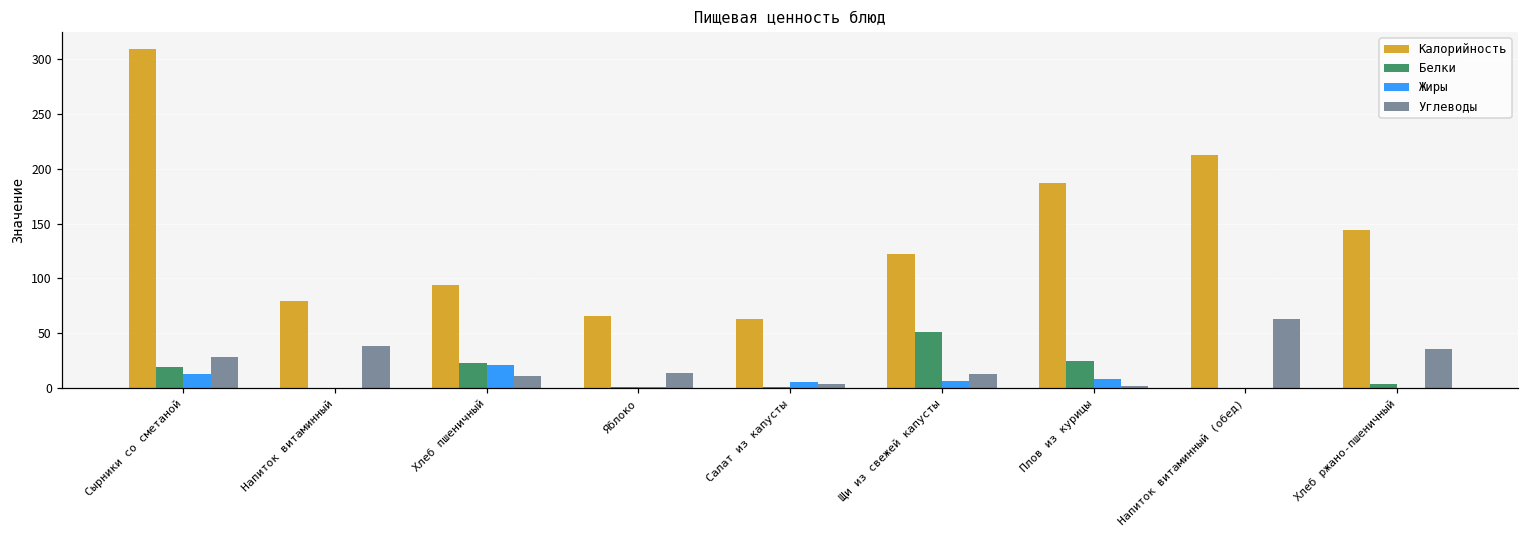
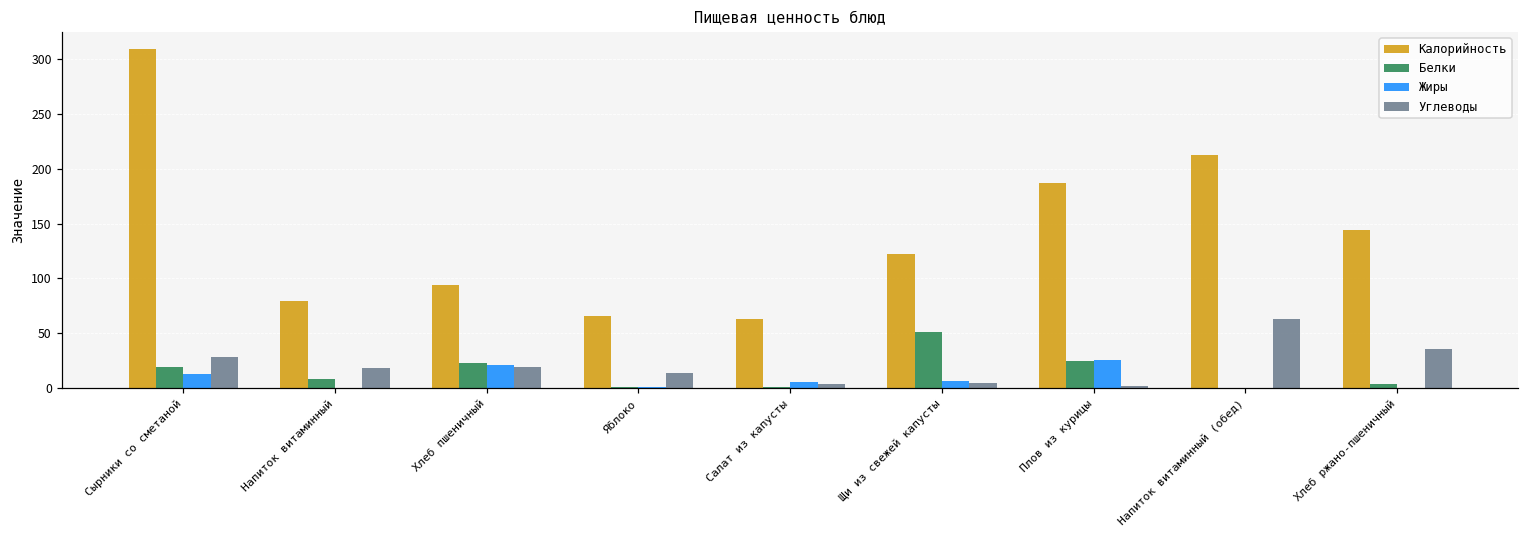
Белки, Напиток витаминный: 0 -> 10
Углеводы, Напиток витаминный: 40 -> 20
Углеводы, Хлеб пшеничный: 10 -> 20
Углеводы, Щи из свежей капусты: 10 -> 0
Жиры, Плов из курицы: 10 -> 30
